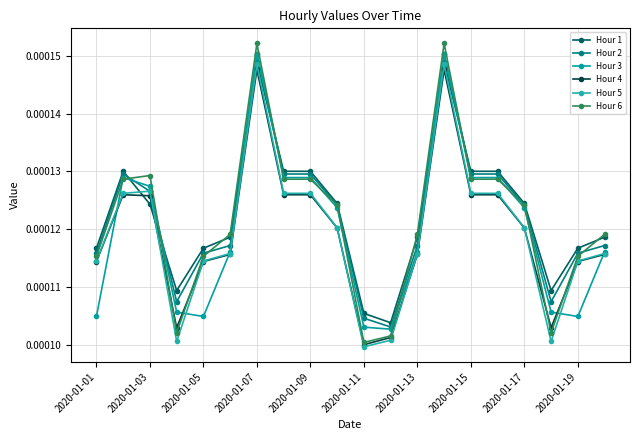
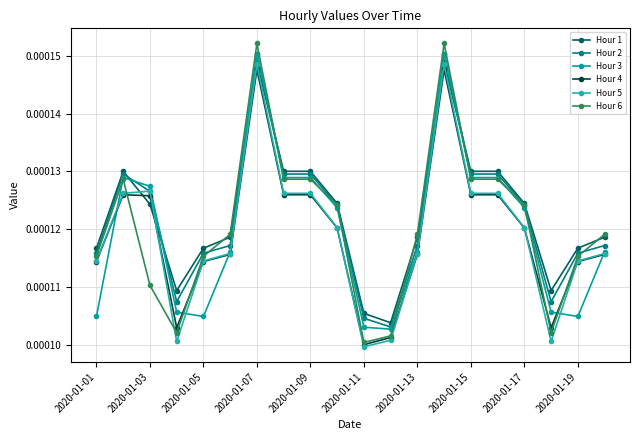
Hour 6, 2020-01-03: 0.000129 -> 0.000110
